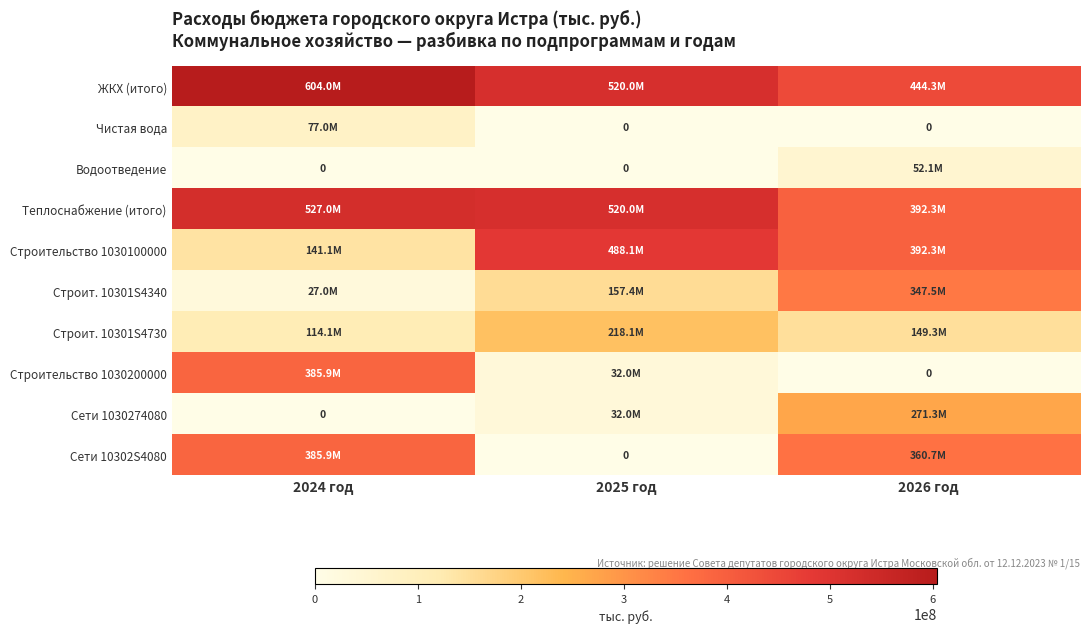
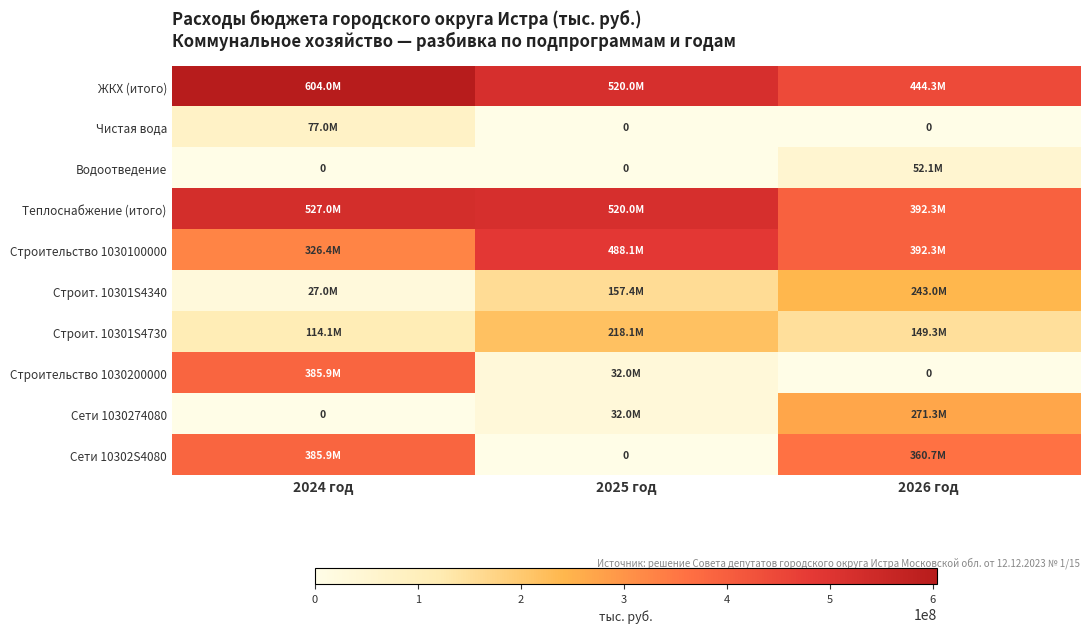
Строительство 1030100000, 2024 год: 141.1M -> 326.4M
Строит. 10301S4340, 2026 год: 347.5M -> 243.0M
